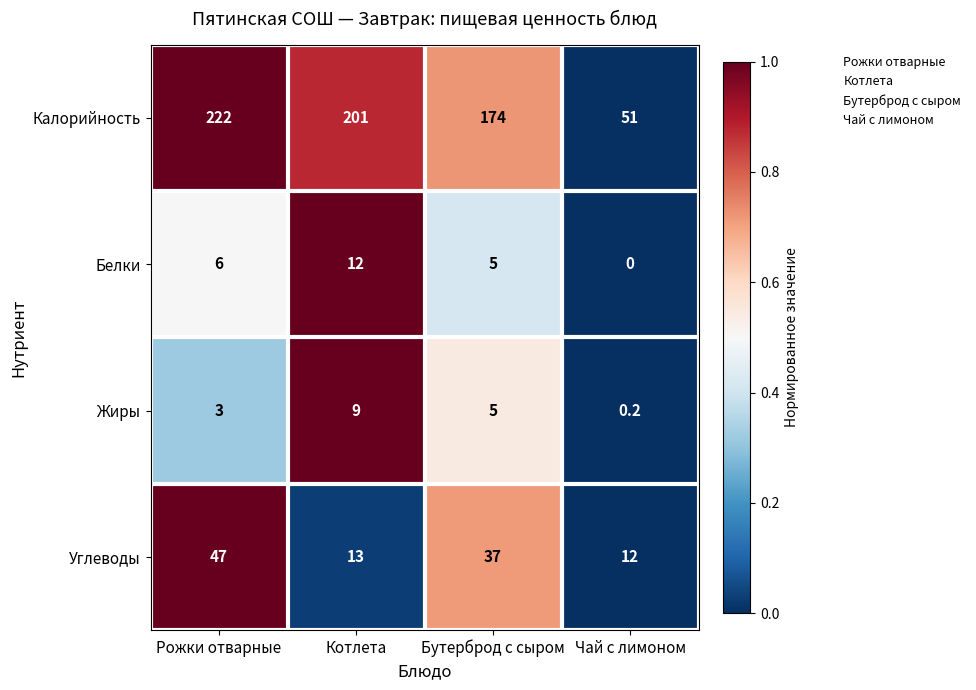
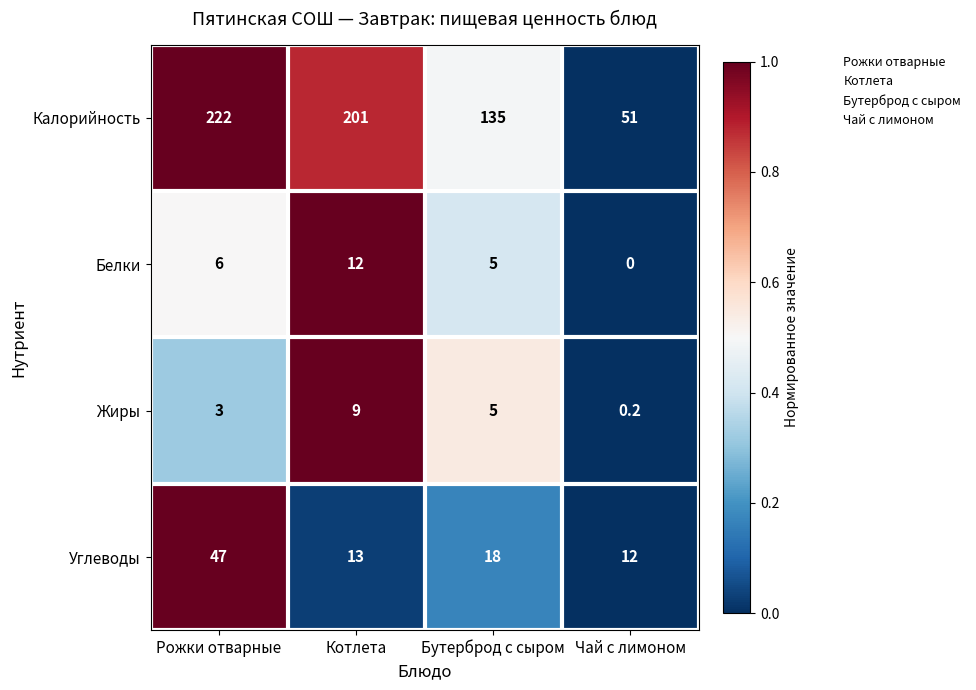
Калорийность, Бутерброд с сыром: 174 -> 135
Углеводы, Бутерброд с сыром: 37 -> 18
